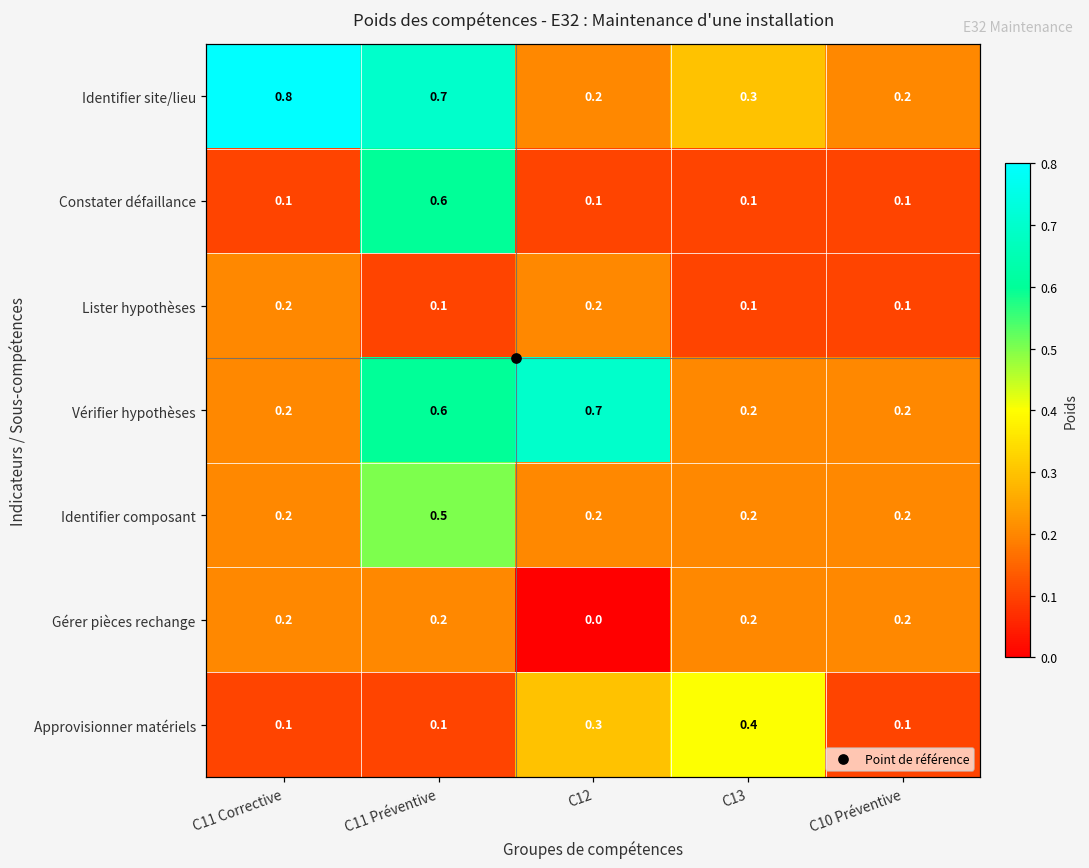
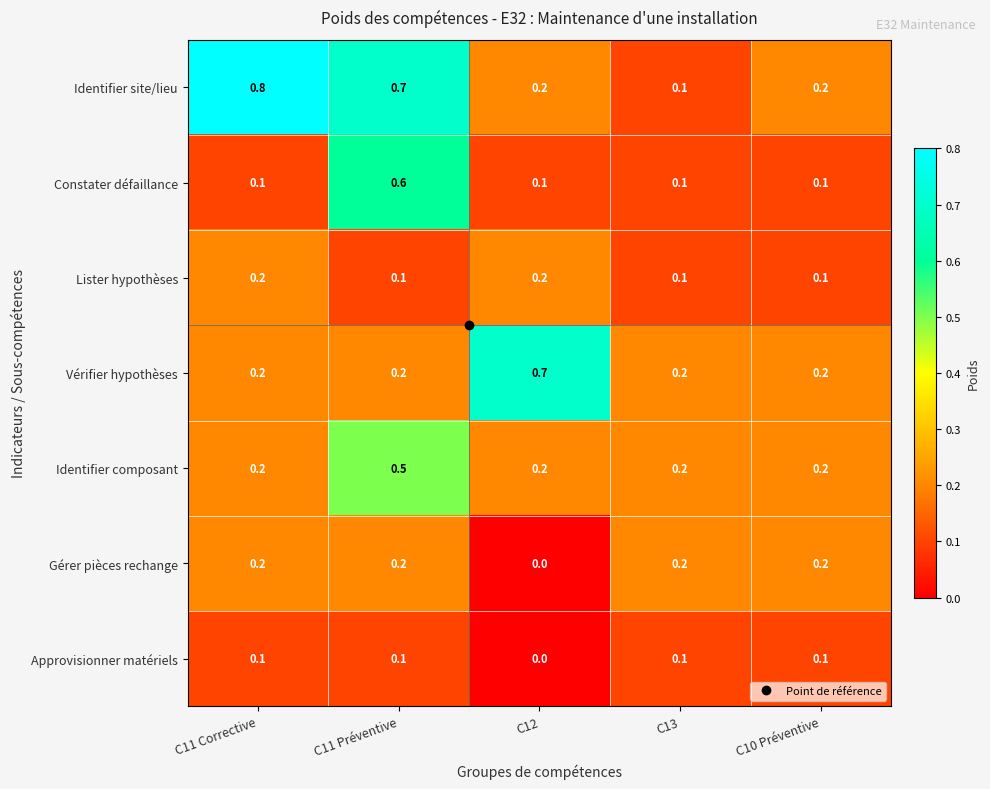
Identifier site/lieu, C13: 0.3 -> 0.1
Vérifier hypothèses, C11 Préventive: 0.6 -> 0.2
Approvisionner matériels, C12: 0.3 -> 0.0
Approvisionner matériels, C13: 0.4 -> 0.1
